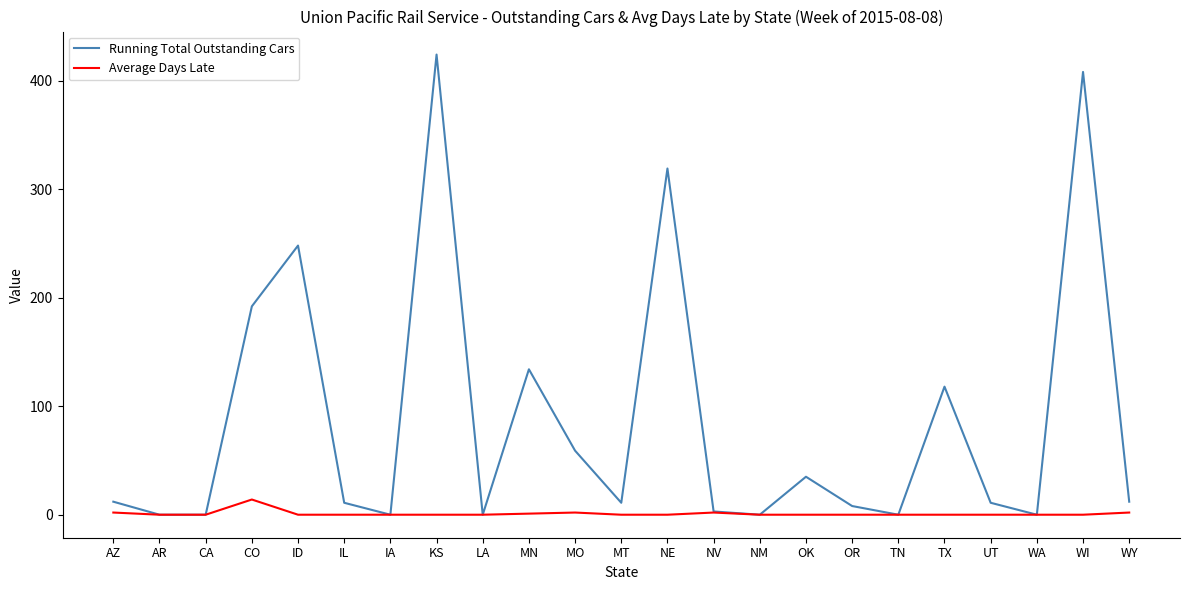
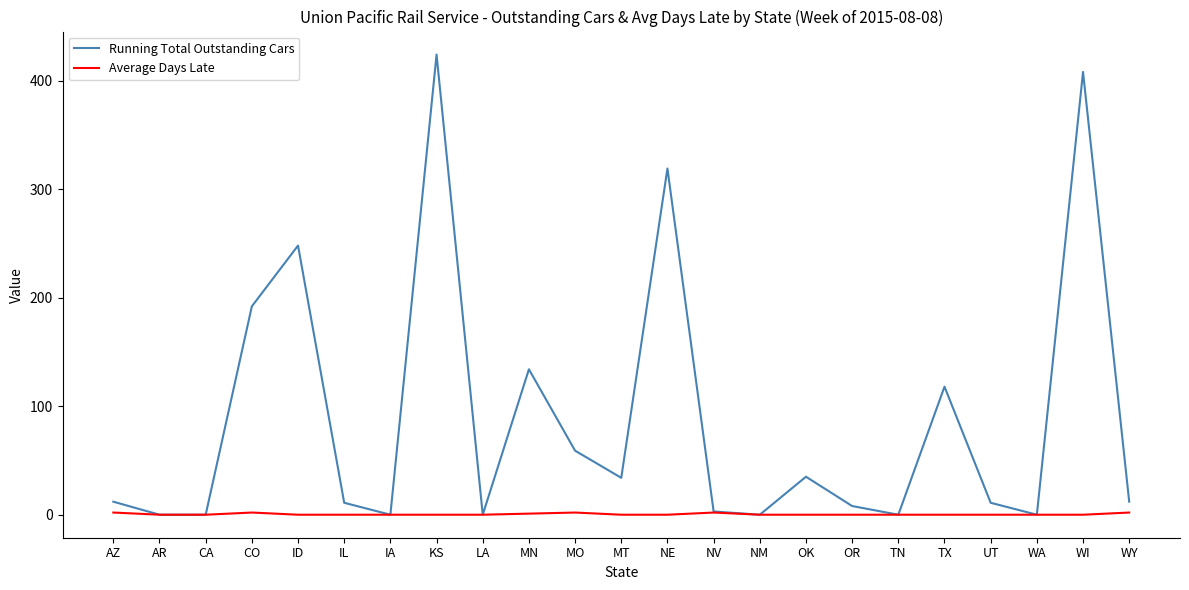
Average Days Late, CO: 14 -> 2
Running Total Outstanding Cars, MT: 11 -> 34
